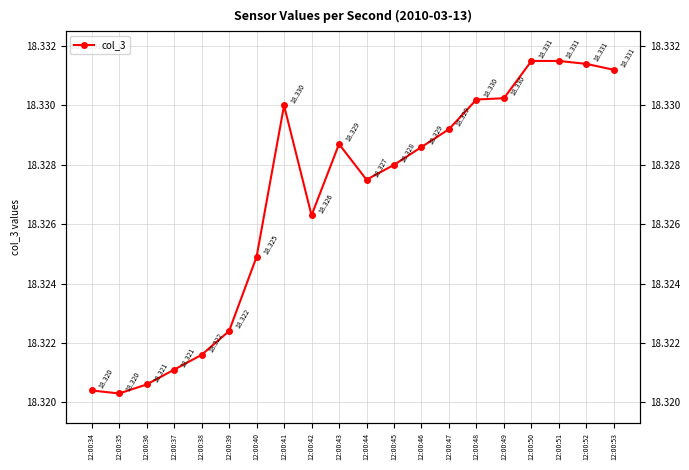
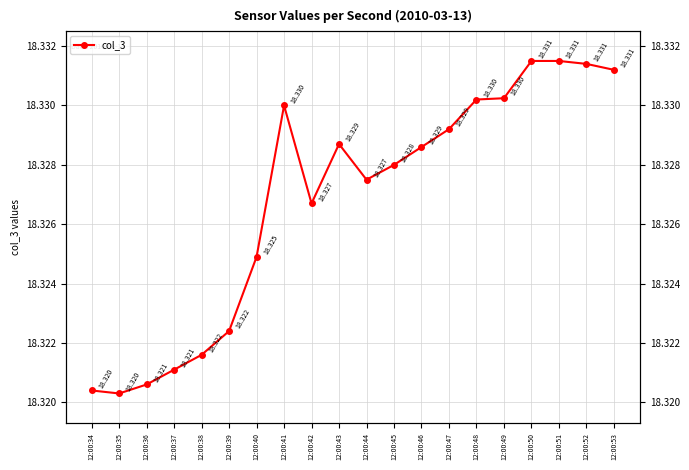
12:00:42: 18.326 -> 18.327
